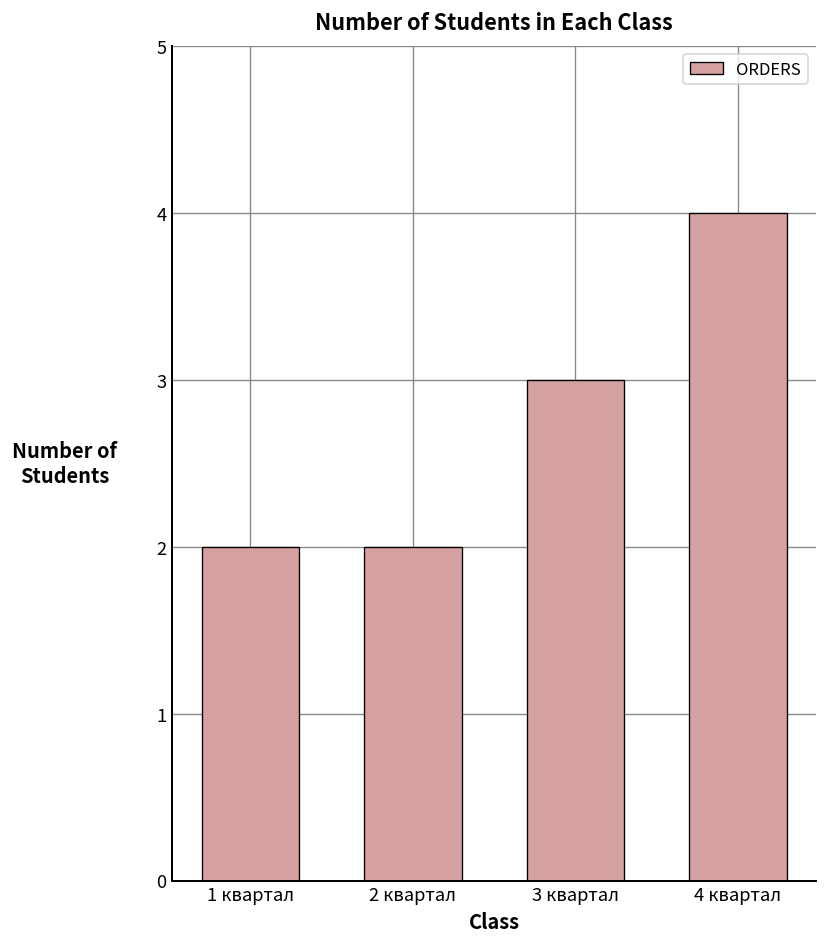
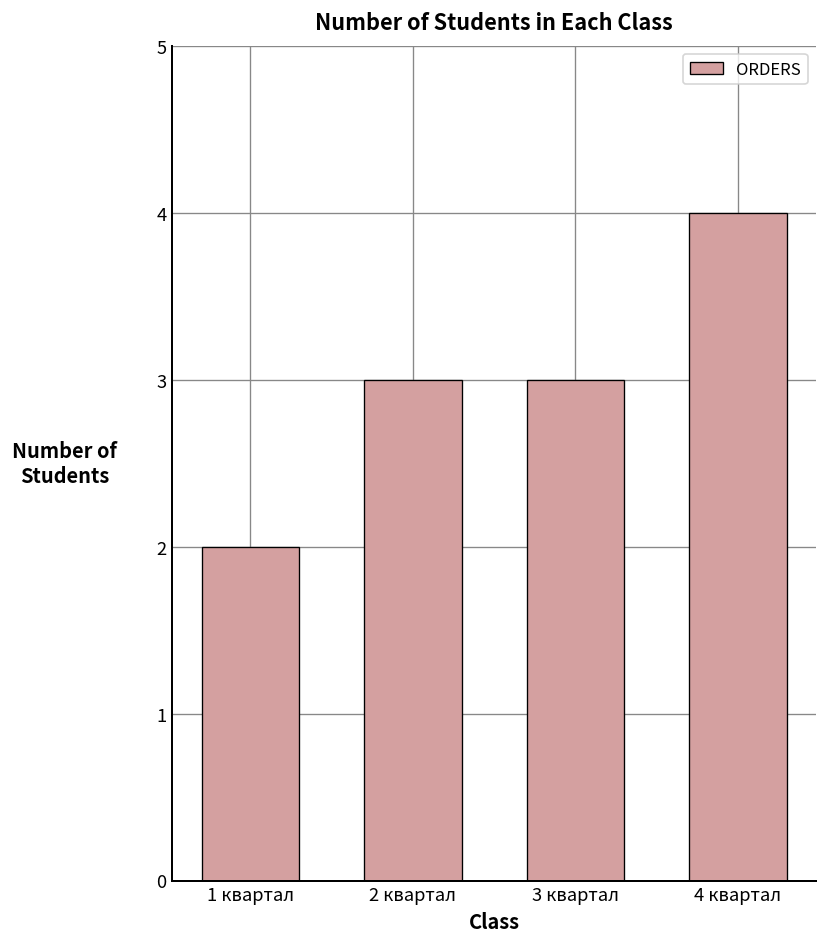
2 квартал: 2 -> 3
